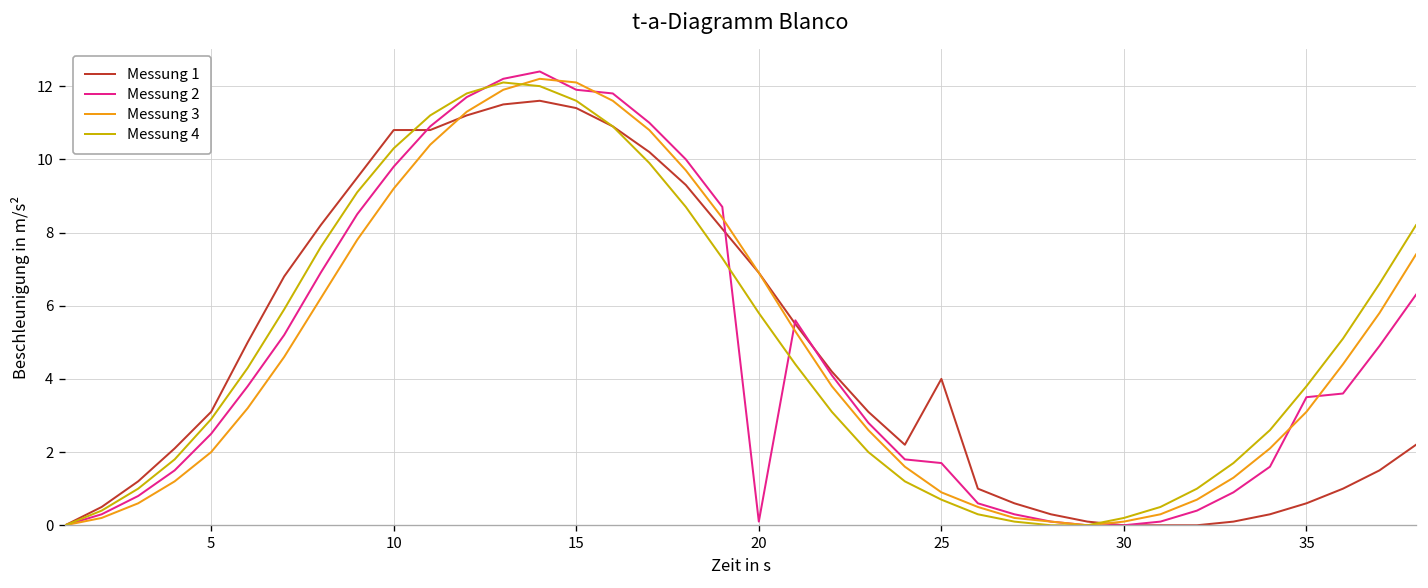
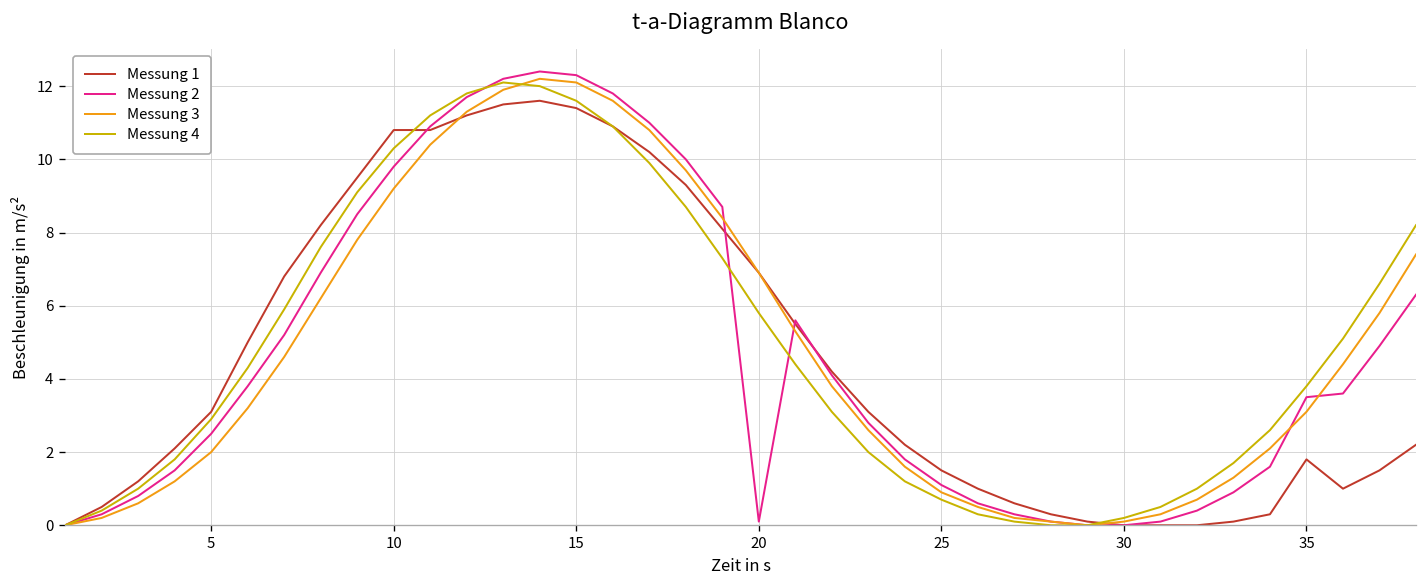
Messung 2, 15: 11.9 -> 12.3
Messung 1, 25: 4.0 -> 1.5
Messung 2, 25: 1.7 -> 1.1
Messung 1, 35: 0.6 -> 1.8
